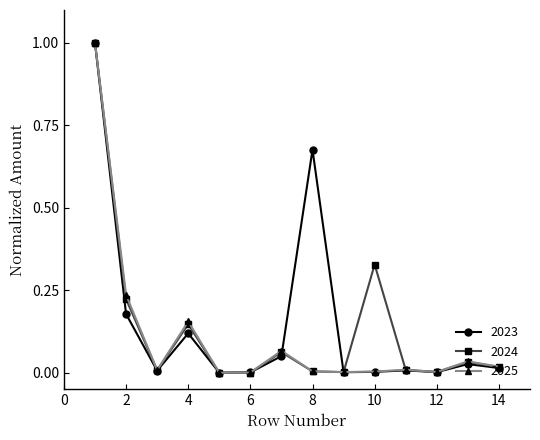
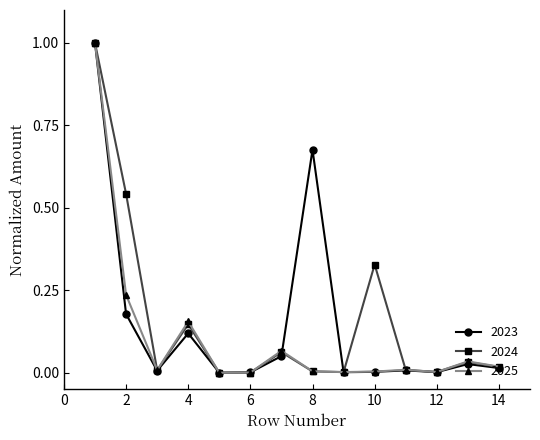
2024, 2: 0.22 -> 0.54
